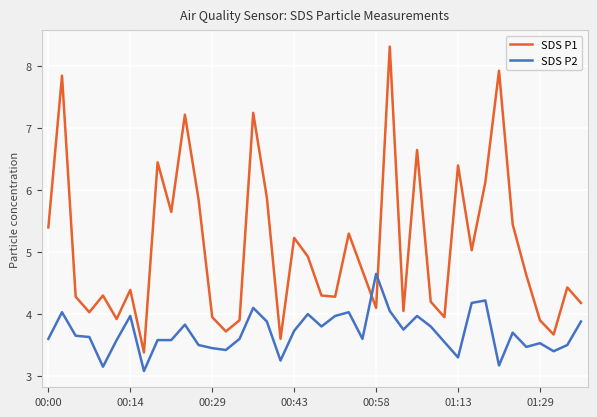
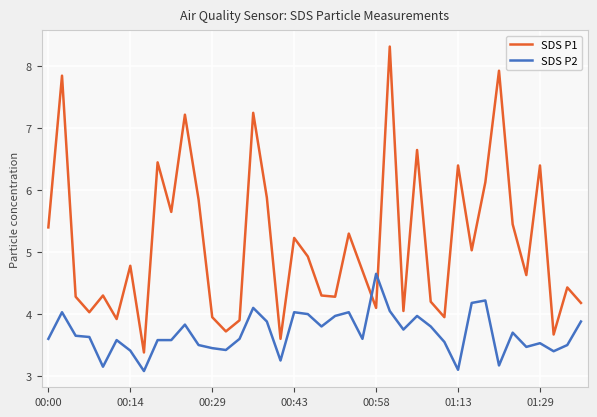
SDS P1, 00:14: 4.4 -> 4.8
SDS P2, 00:14: 4.0 -> 3.4
SDS P2, 00:43: 3.7 -> 4.0
SDS P2, 01:13: 3.3 -> 3.1
SDS P1, 01:29: 3.9 -> 6.4
